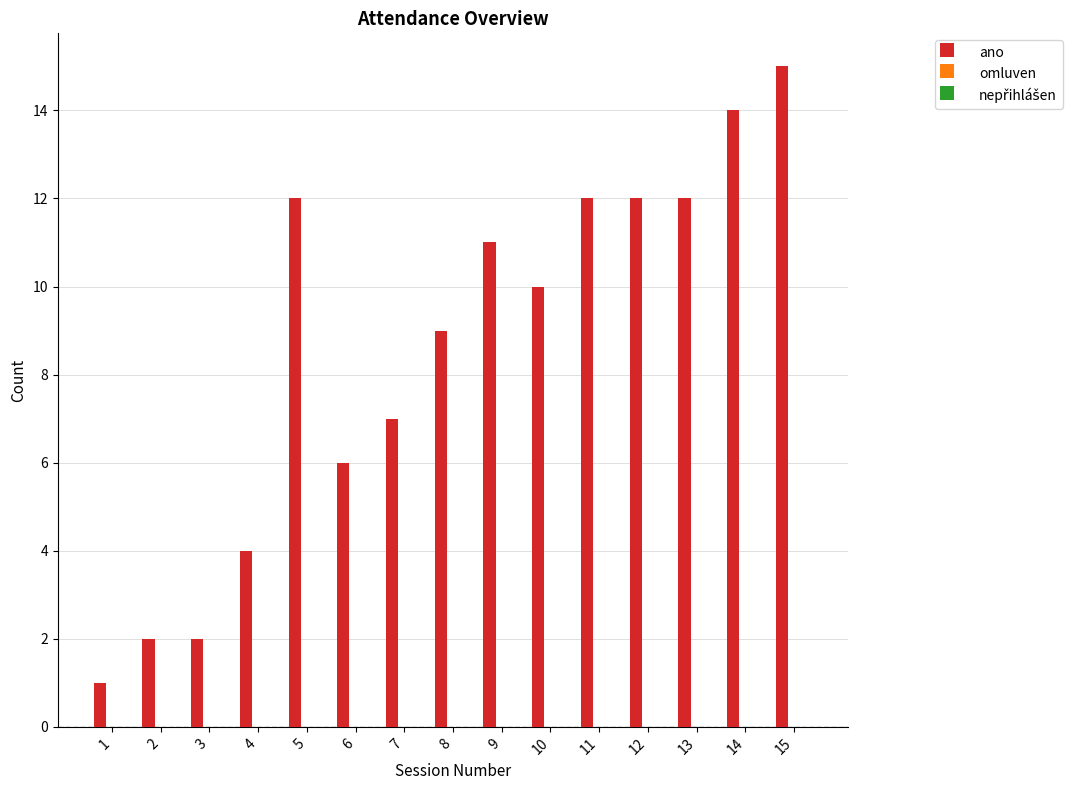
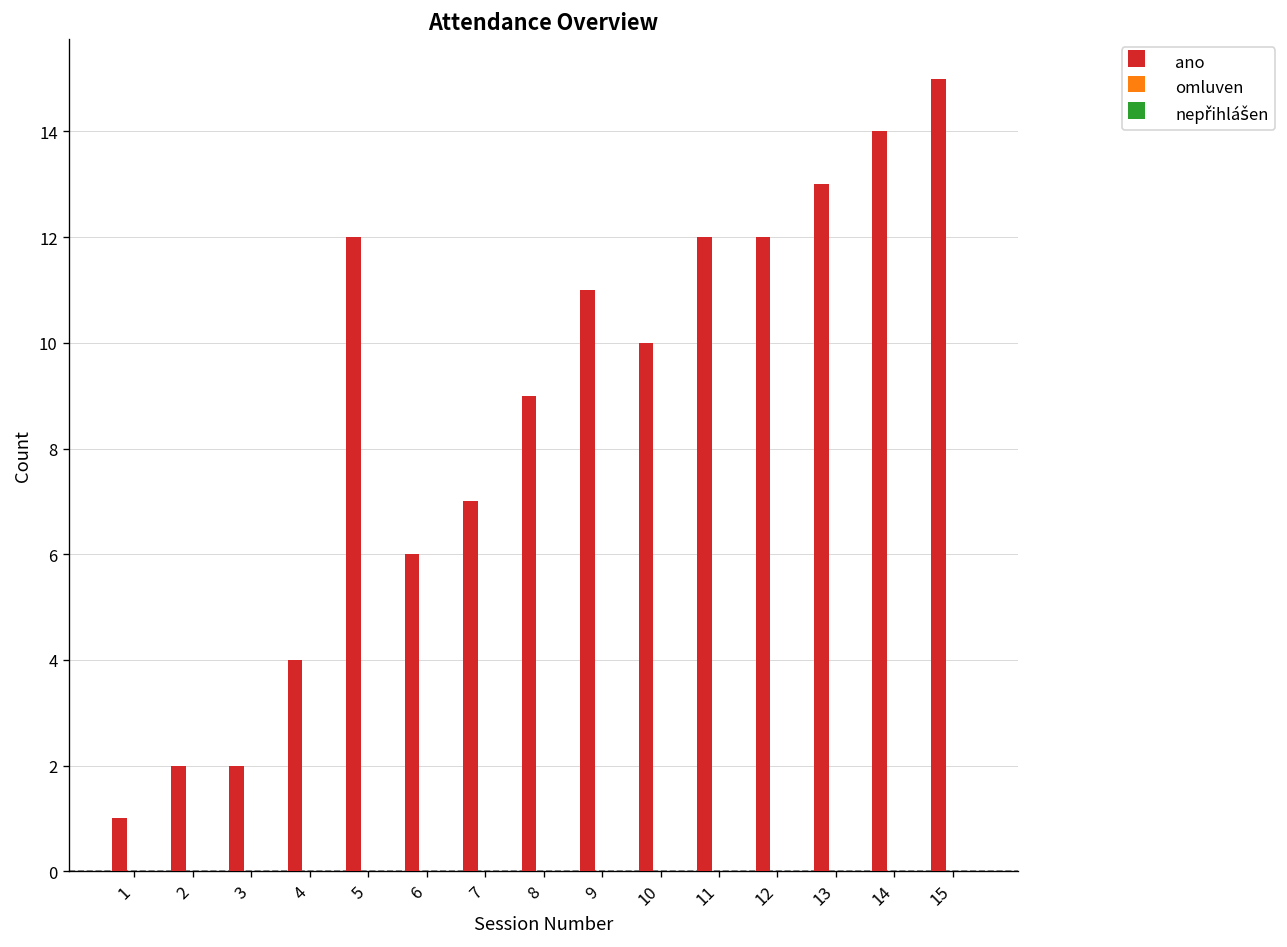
ano, 13: 12 -> 13
